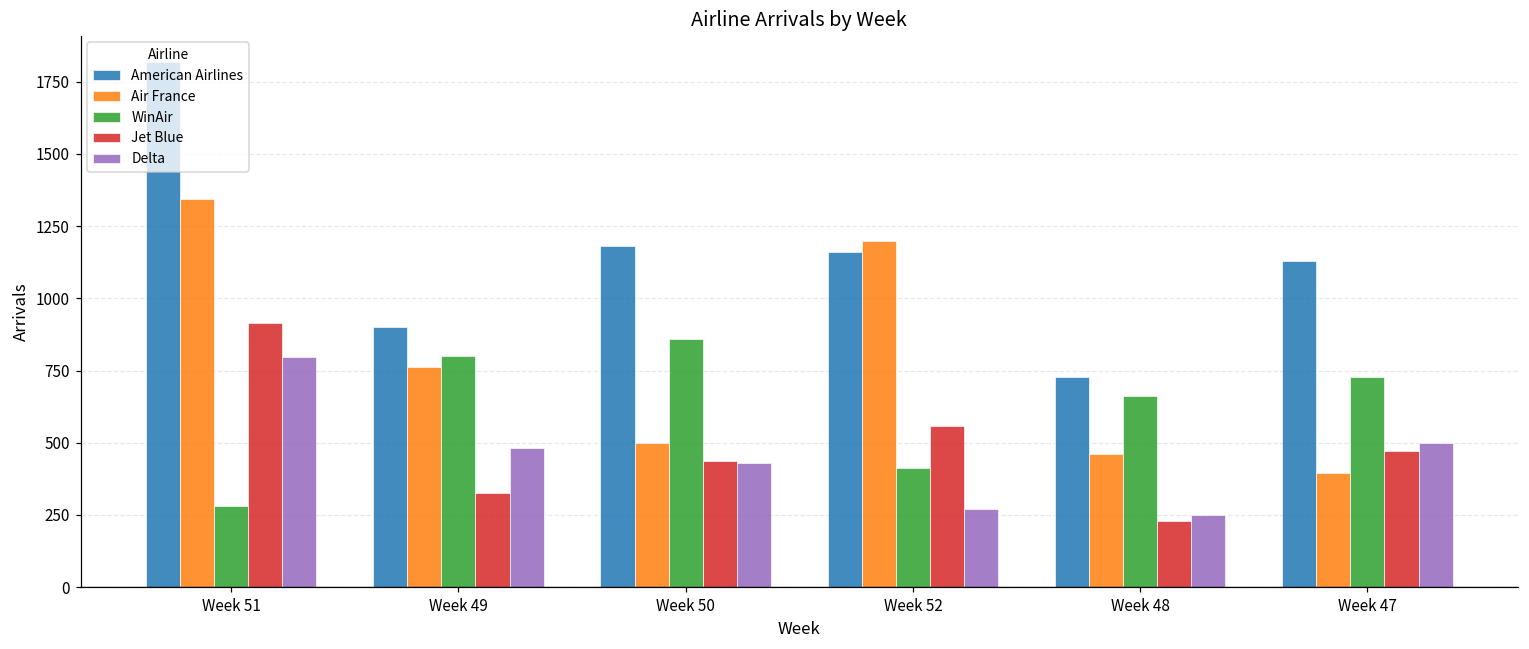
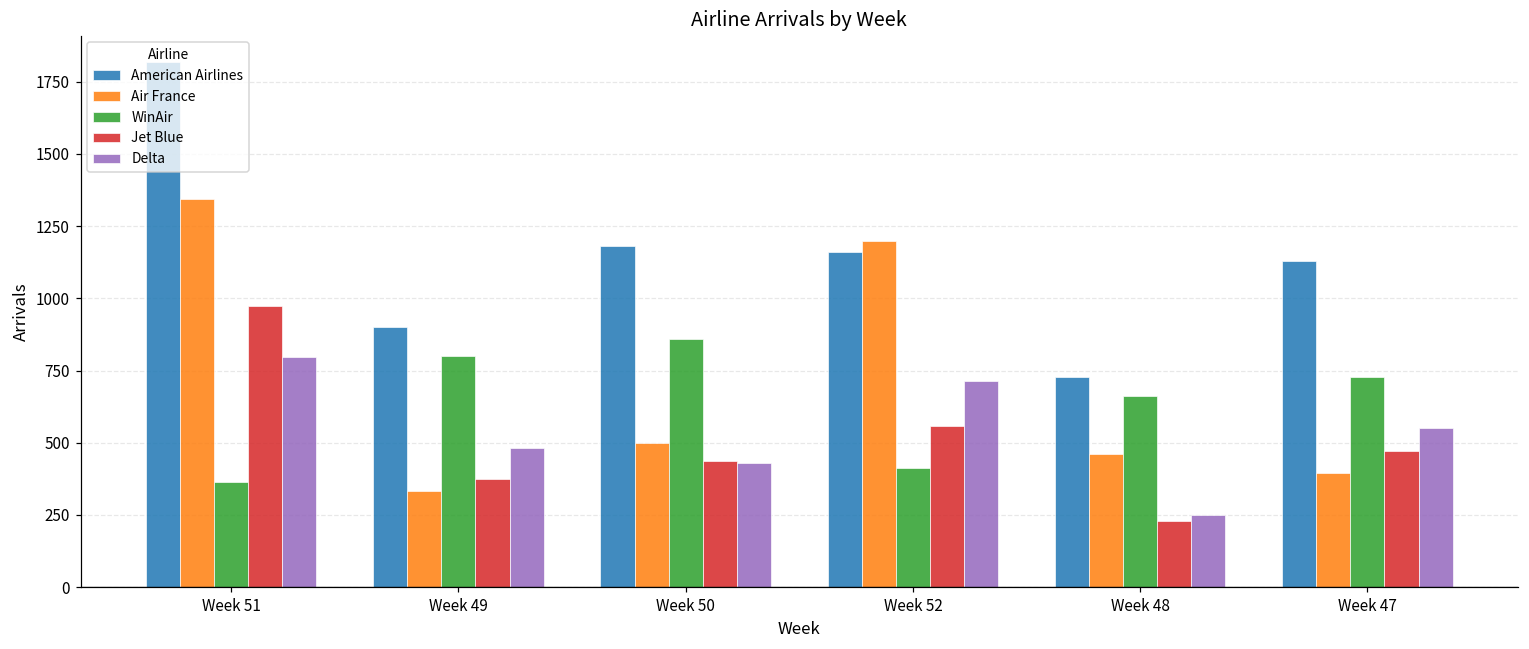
WinAir, Week 51: 280 -> 360
Jet Blue, Week 51: 920 -> 970
Air France, Week 49: 760 -> 330
Jet Blue, Week 49: 330 -> 380
Delta, Week 52: 270 -> 710
Delta, Week 47: 500 -> 550
